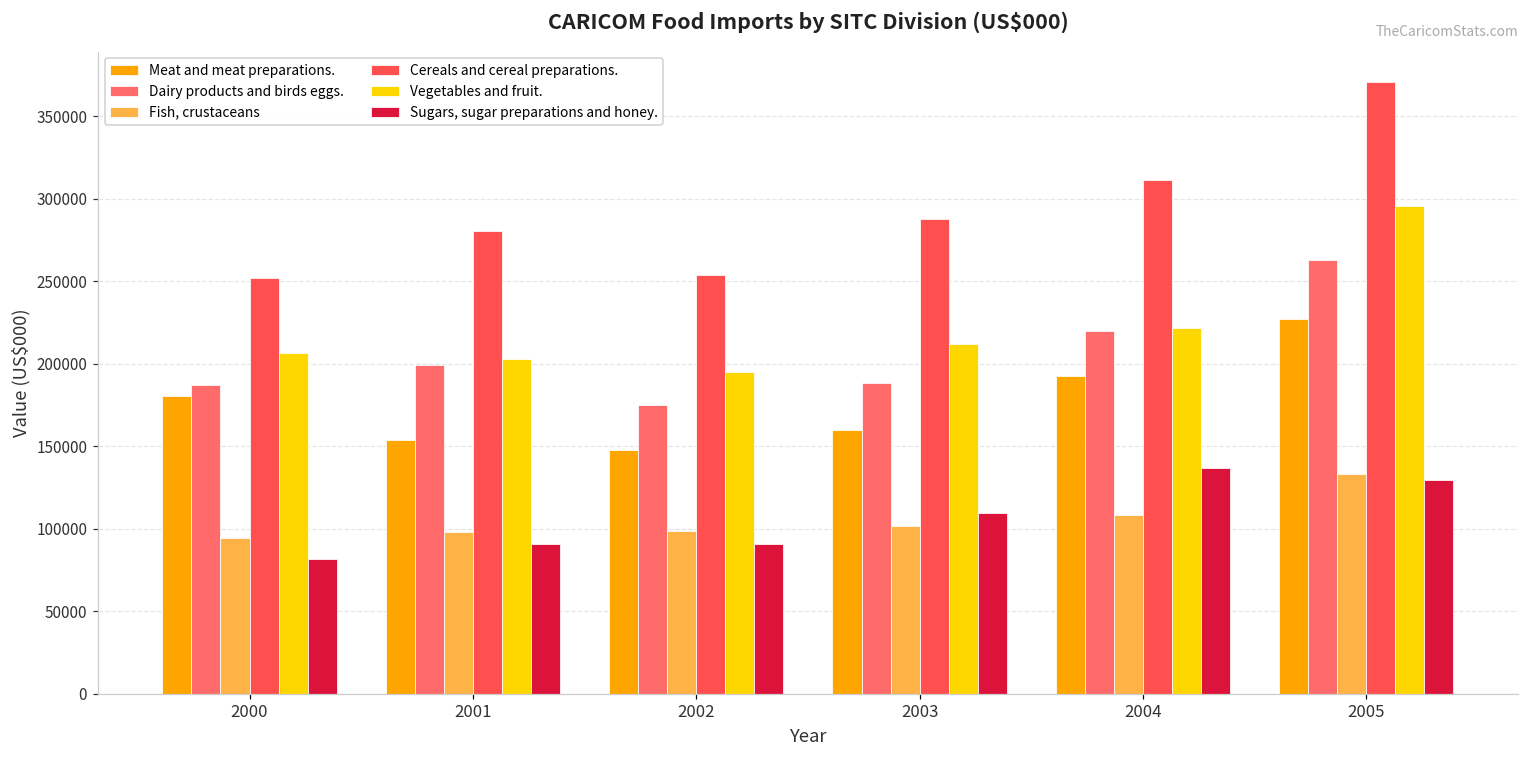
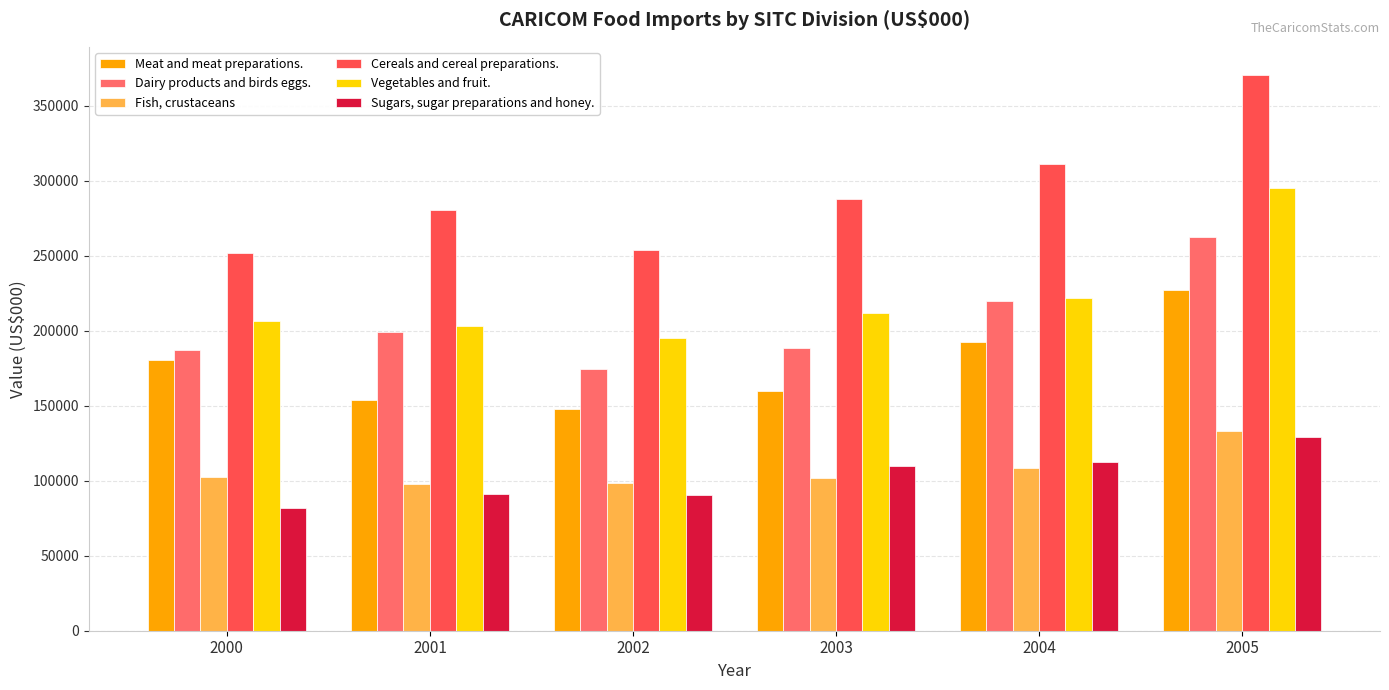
Fish, crustaceans, 2000: 95000 -> 103000
Sugars, sugar preparations and honey., 2004: 137000 -> 112000
